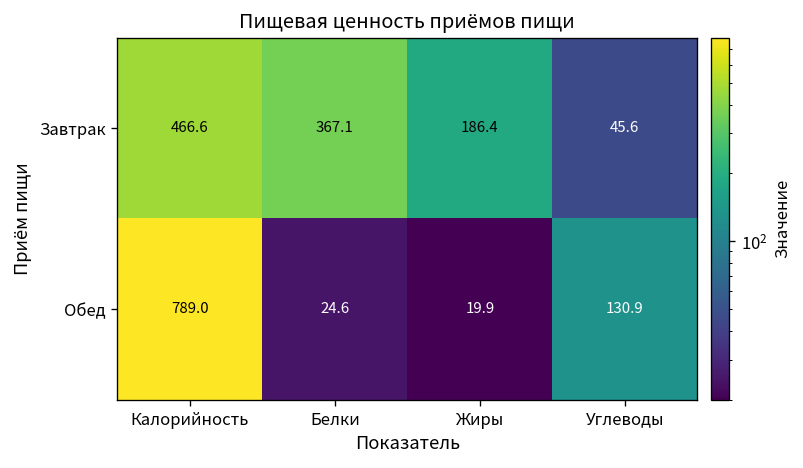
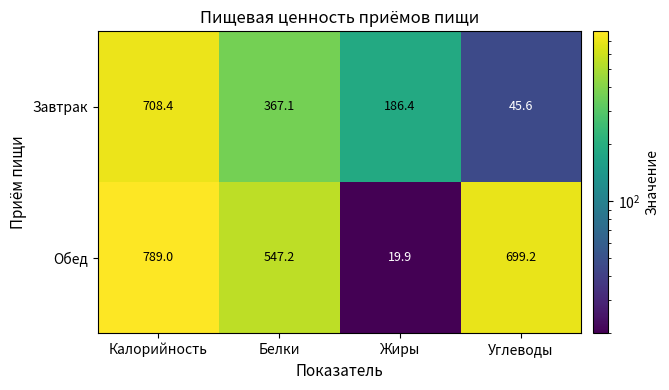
Завтрак, Калорийность: 466.6 -> 708.4
Обед, Белки: 24.6 -> 547.2
Обед, Углеводы: 130.9 -> 699.2
